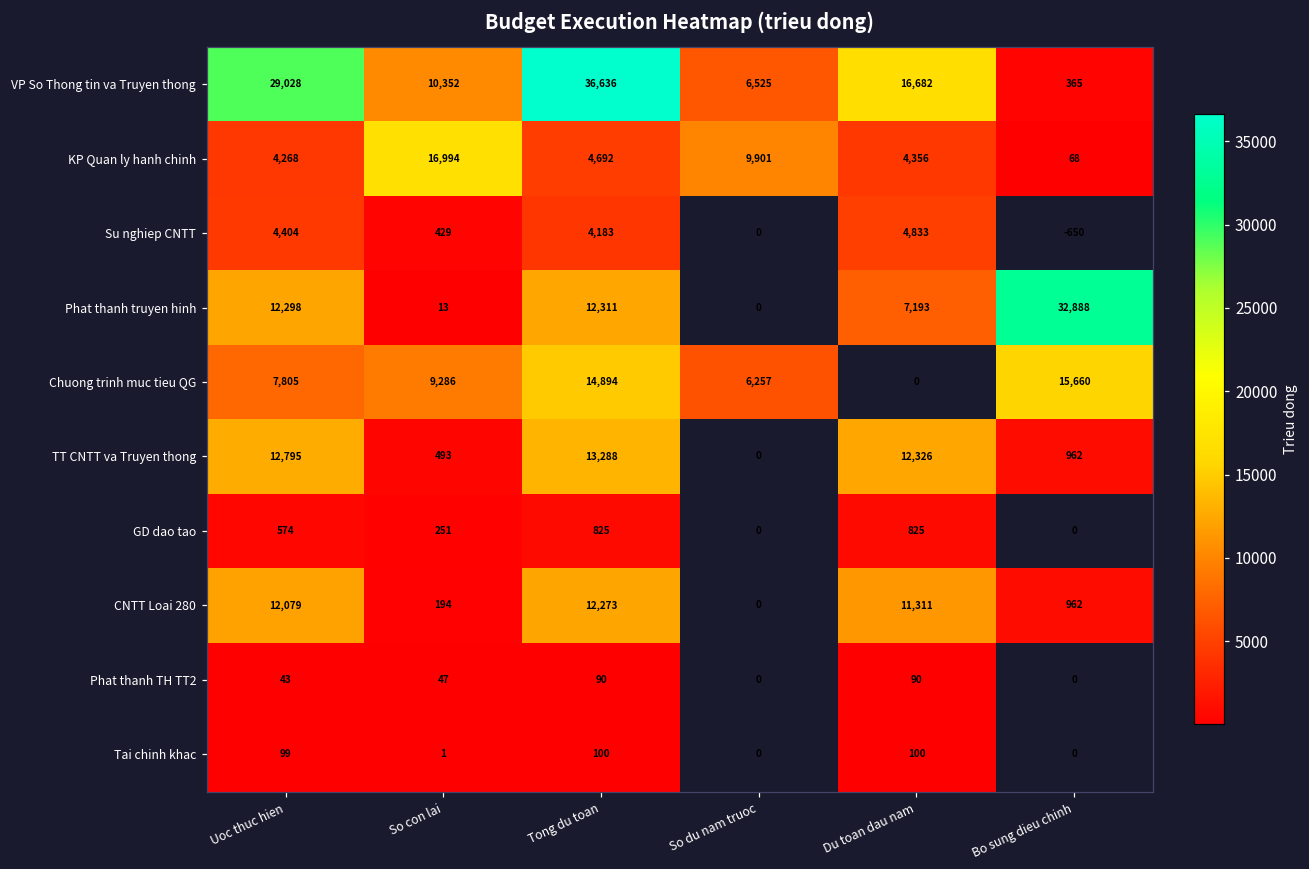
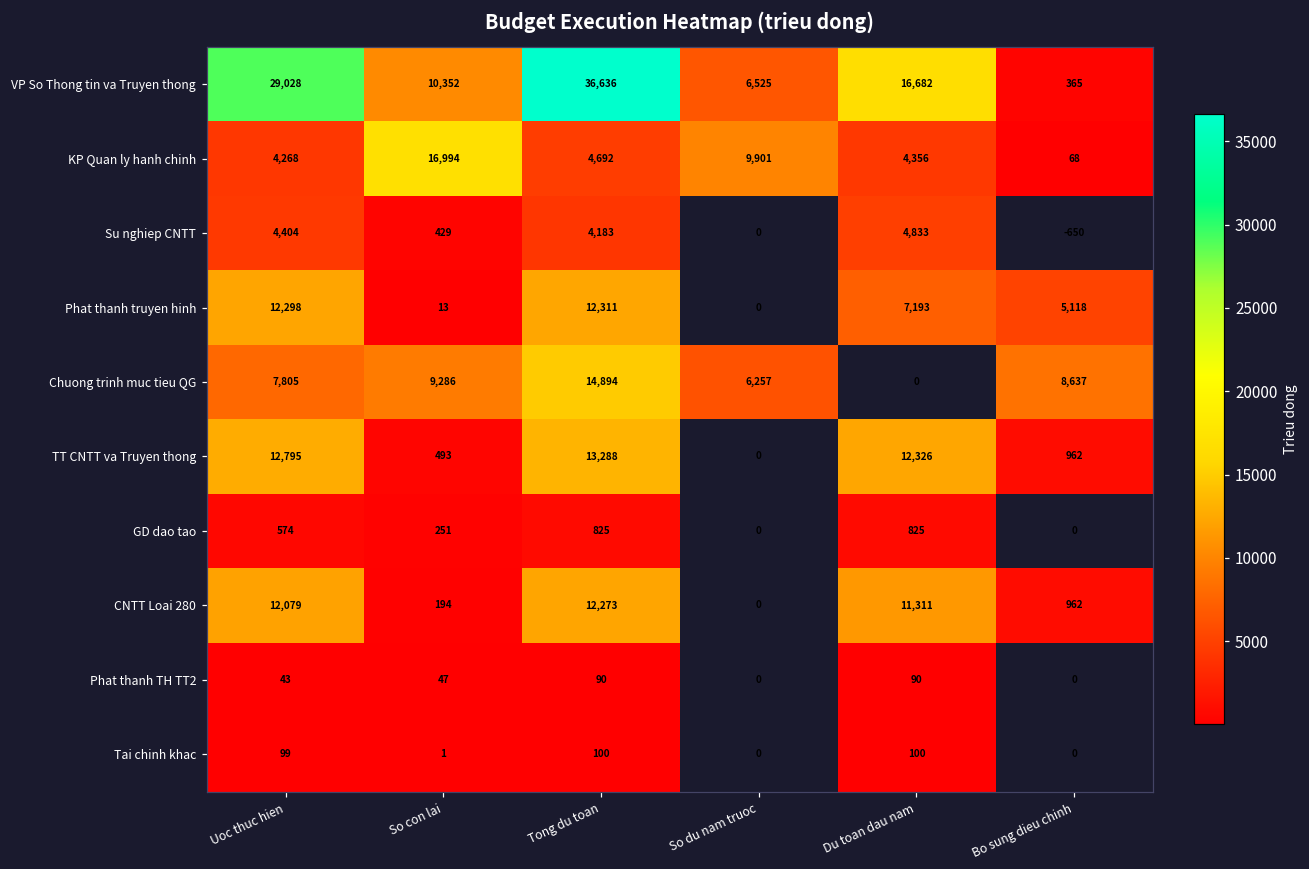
Phat thanh truyen hinh, Bo sung dieu chinh: 32,888 -> 5,118
Chuong trinh muc tieu QG, Bo sung dieu chinh: 15,660 -> 8,637
